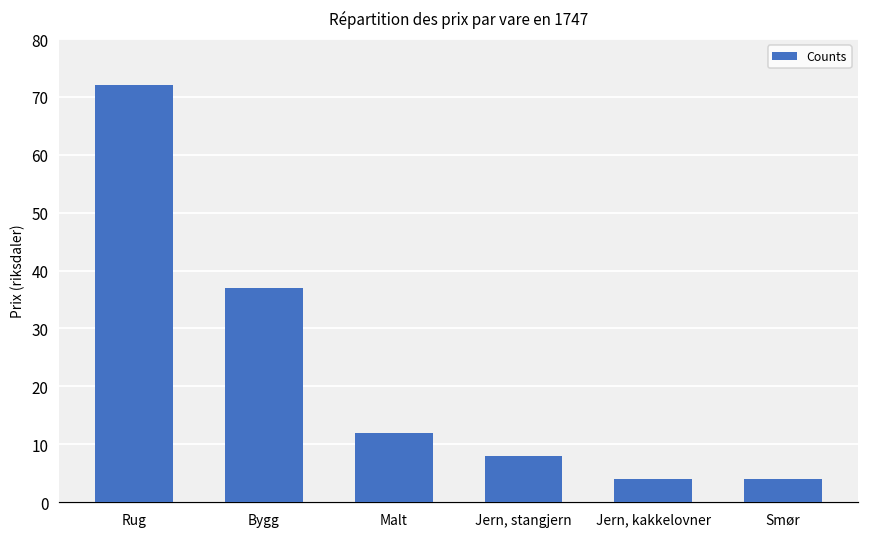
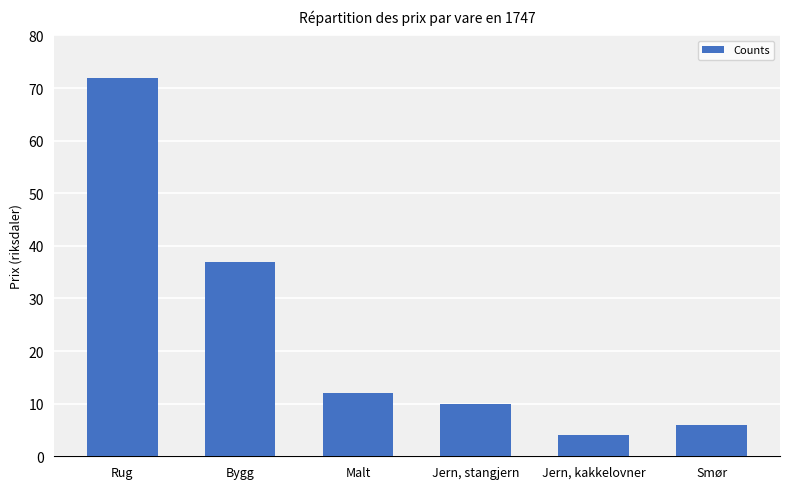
Jern, stangjern: 8 -> 10
Smør: 4 -> 6
